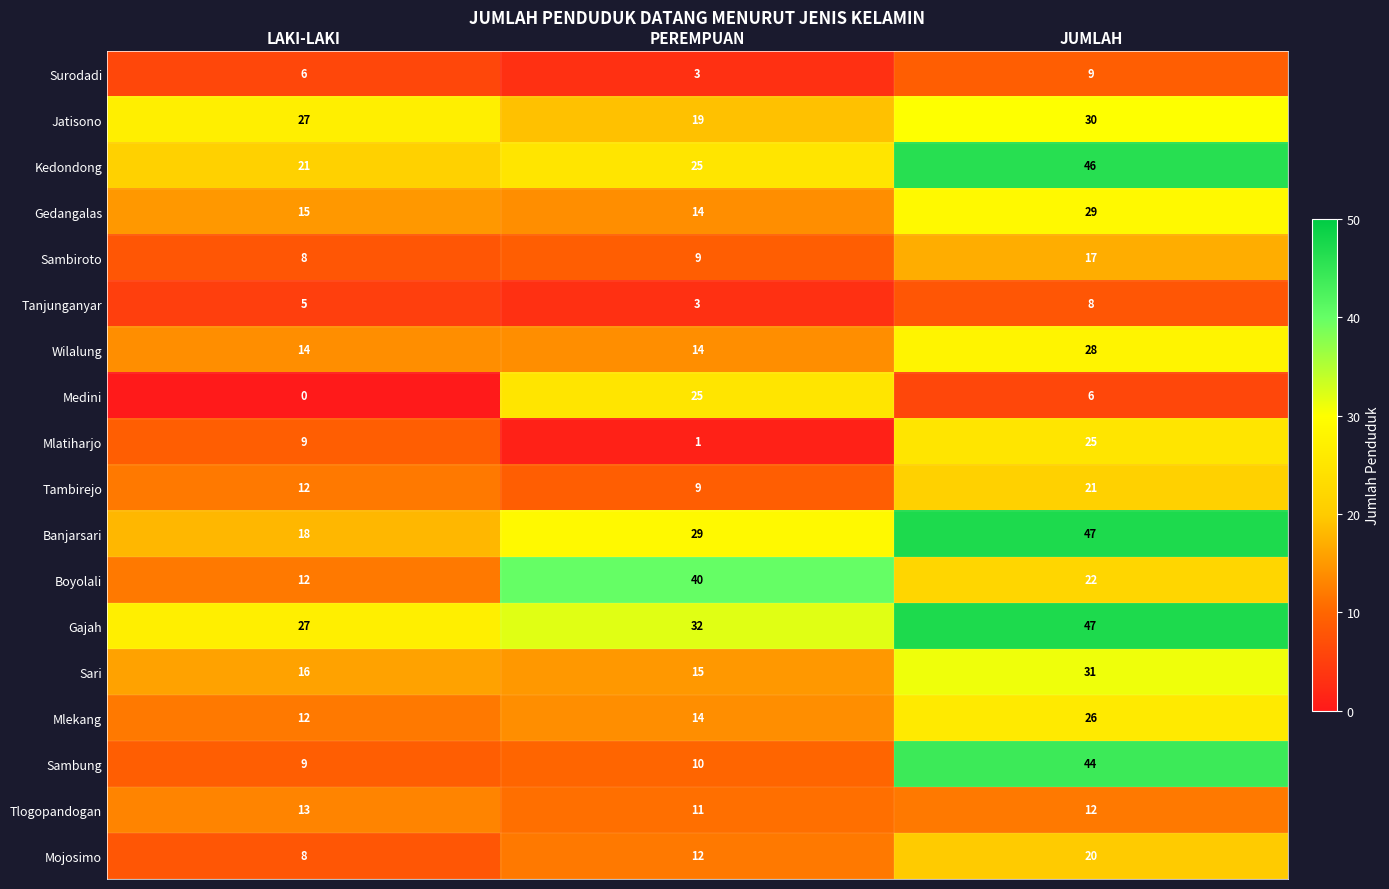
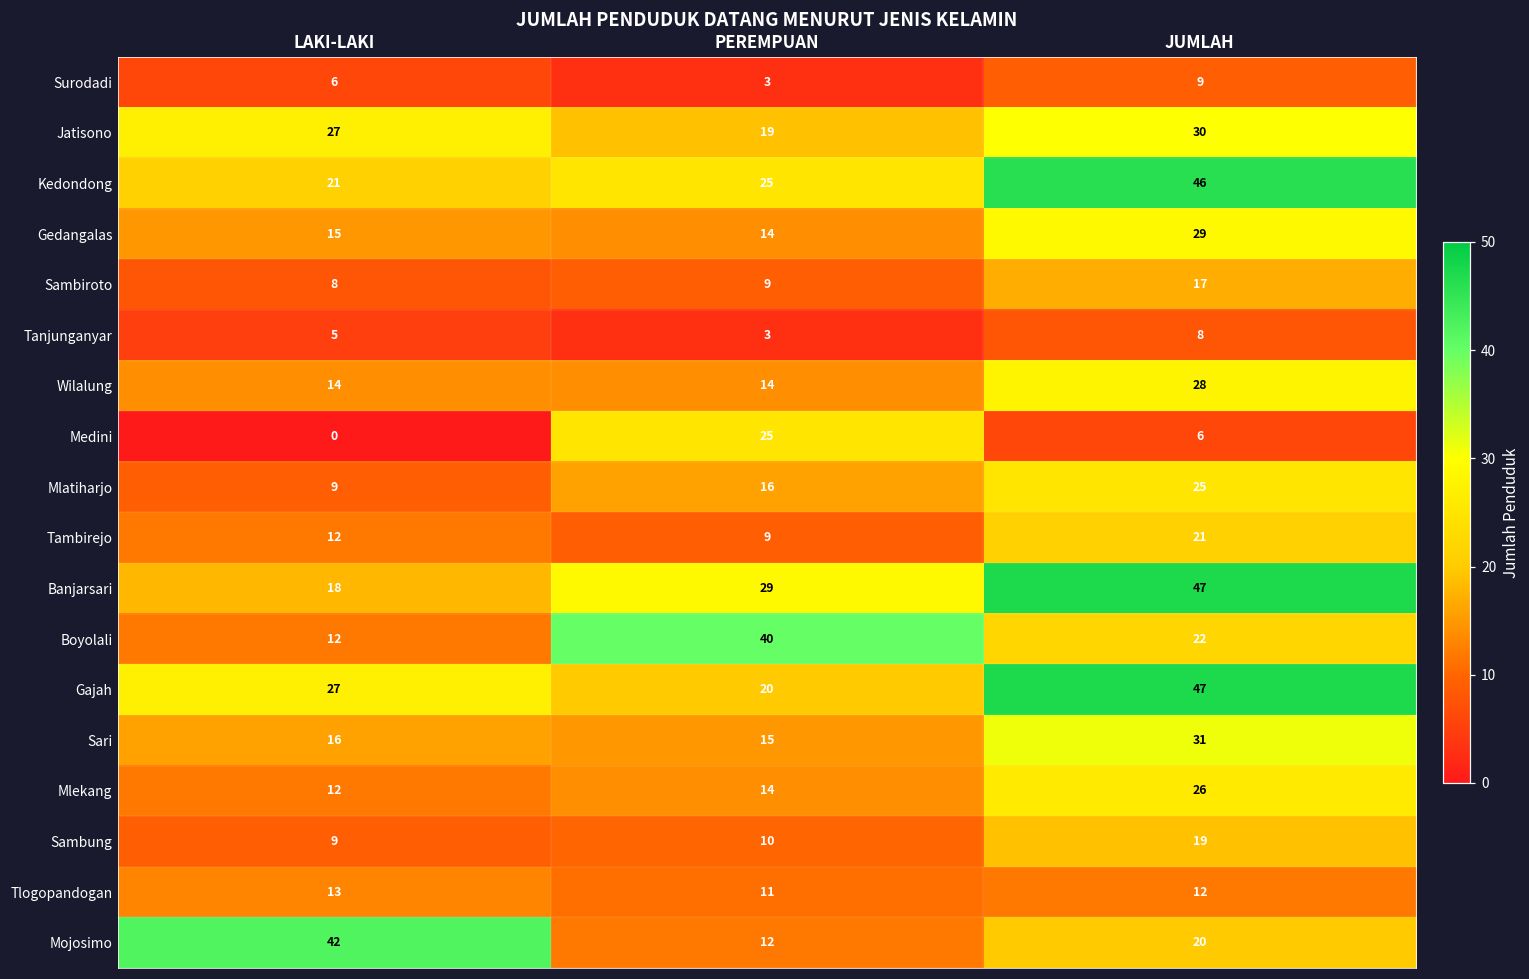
Mlatiharjo, PEREMPUAN: 1 -> 16
Gajah, PEREMPUAN: 32 -> 20
Sambung, JUMLAH: 44 -> 19
Mojosimo, LAKI-LAKI: 8 -> 42
